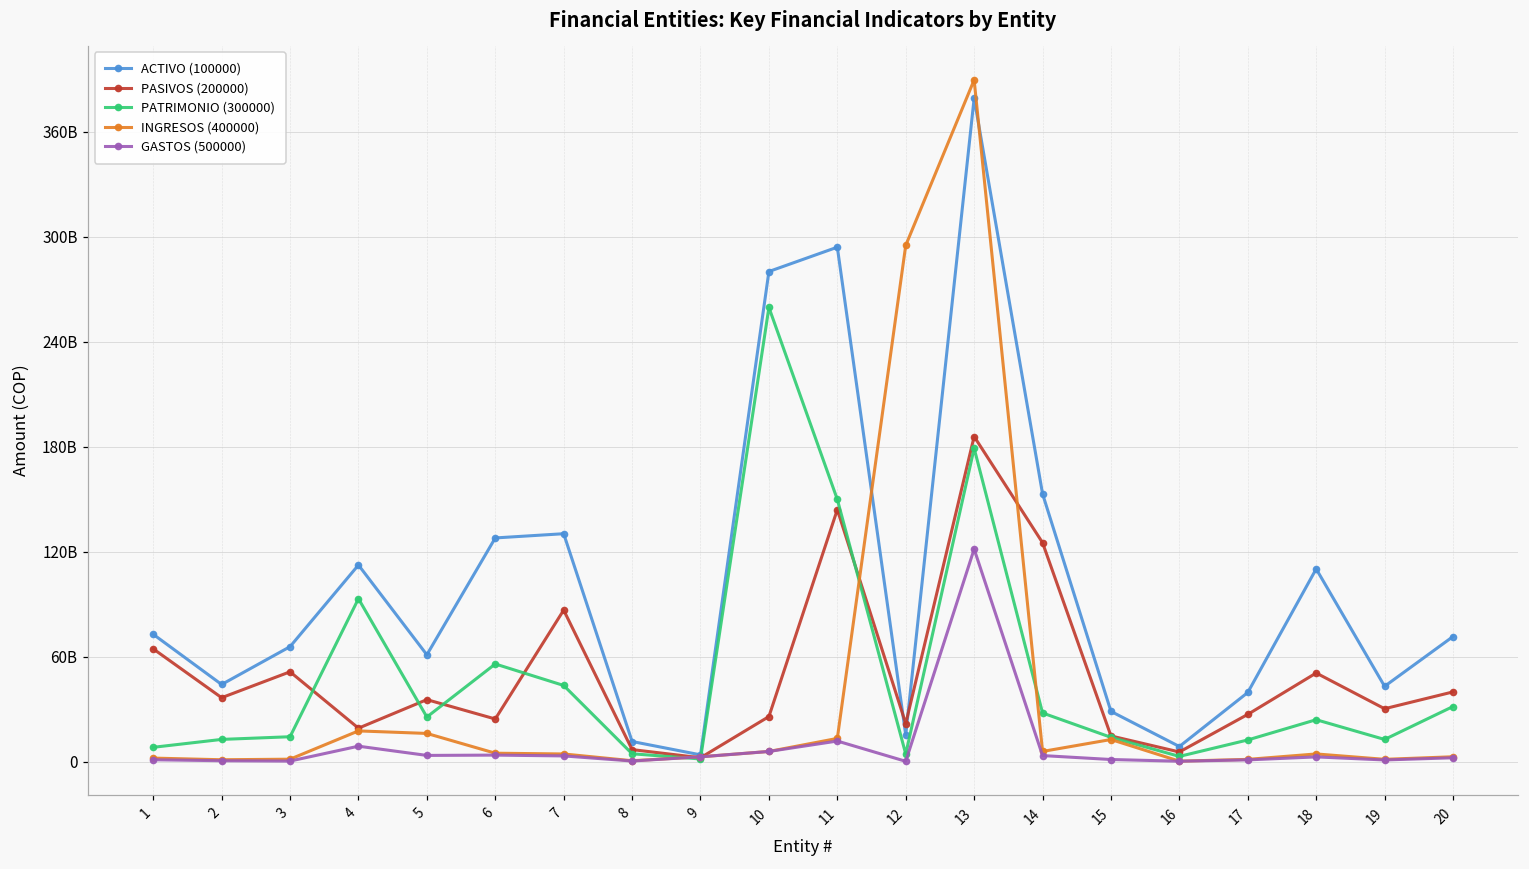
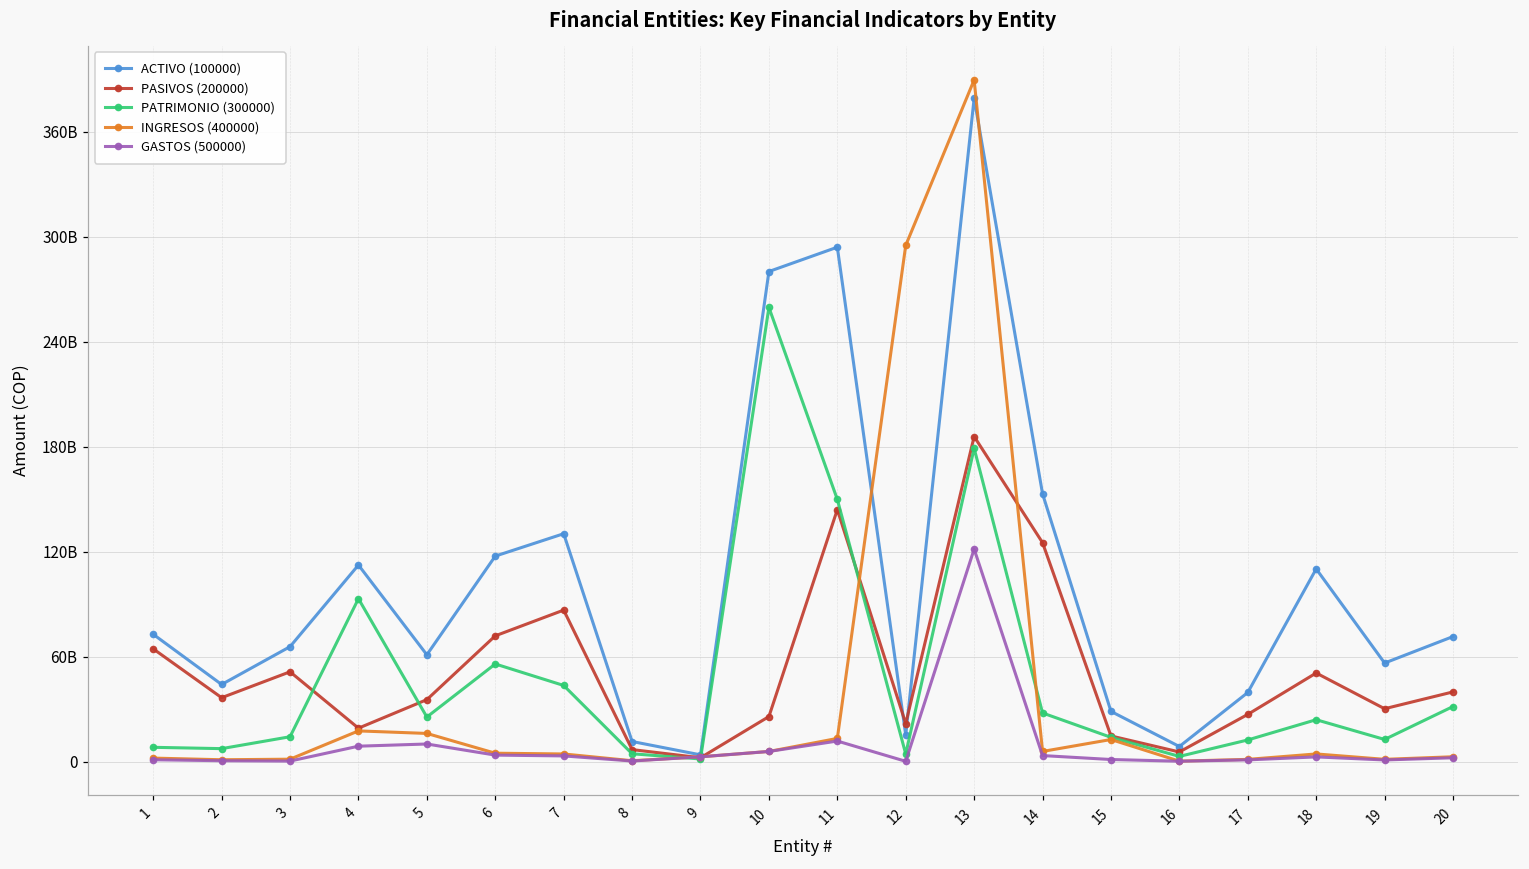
PATRIMONIO (300000), 2: 13000000000 -> 8000000000
GASTOS (500000), 5: 4000000000 -> 10000000000
ACTIVO (100000), 6: 128000000000 -> 118000000000
PASIVOS (200000), 6: 24000000000 -> 72000000000
ACTIVO (100000), 19: 43000000000 -> 56000000000
